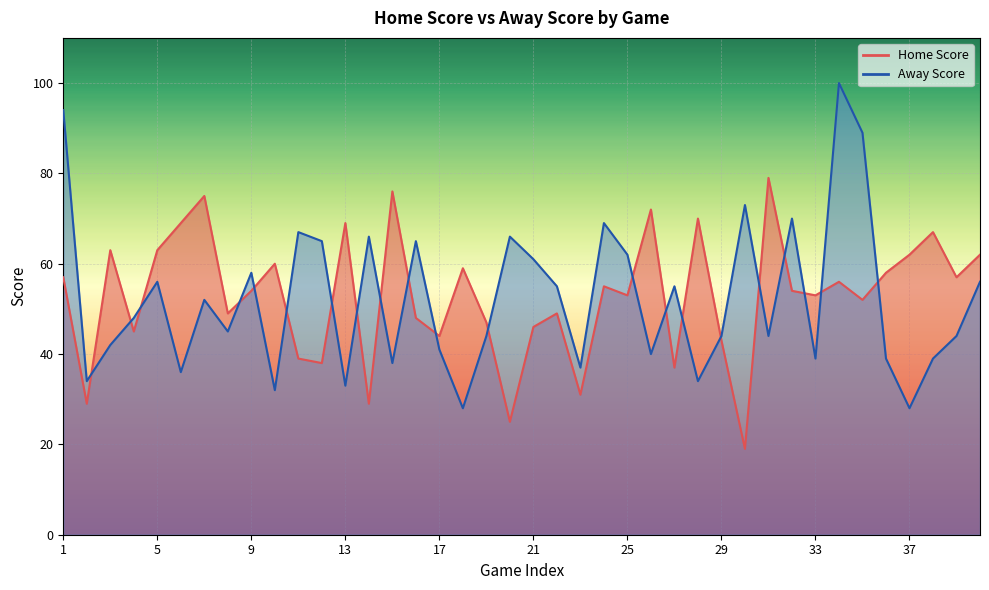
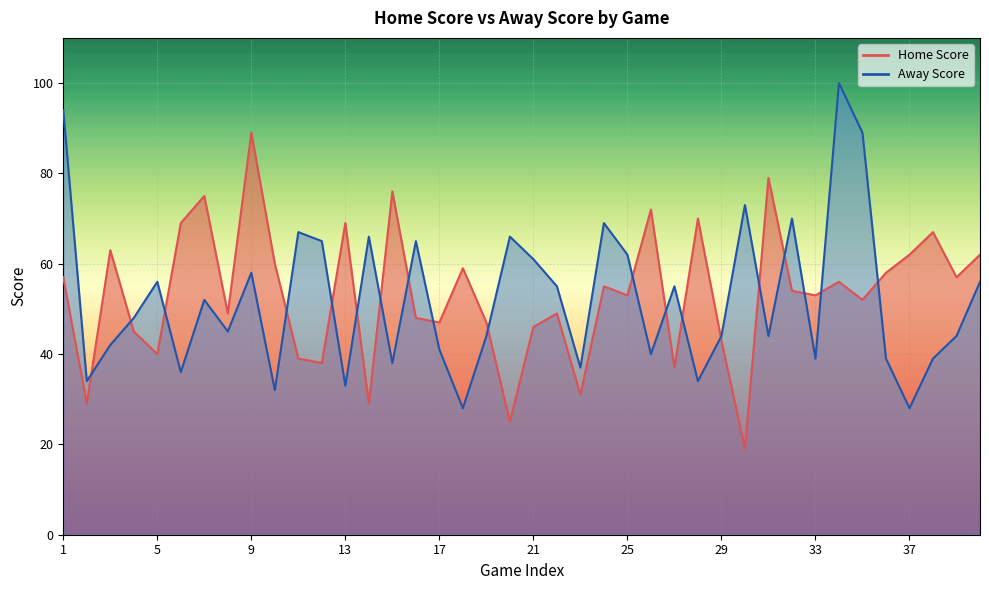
Home Score, 5: 63 -> 40
Home Score, 9: 54 -> 89
Home Score, 17: 44 -> 47
